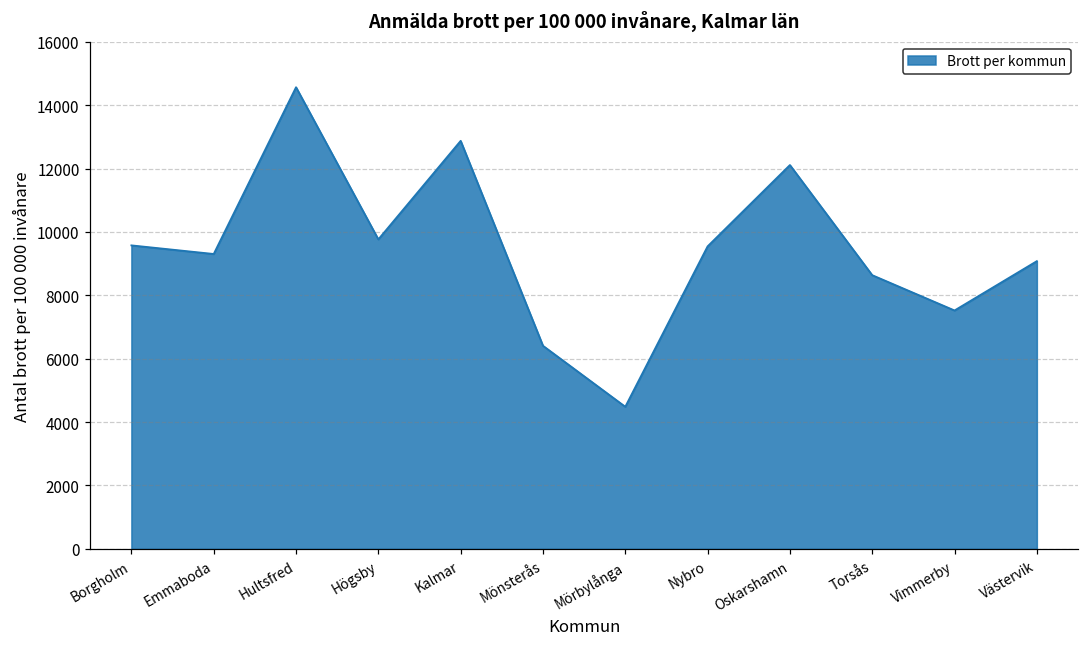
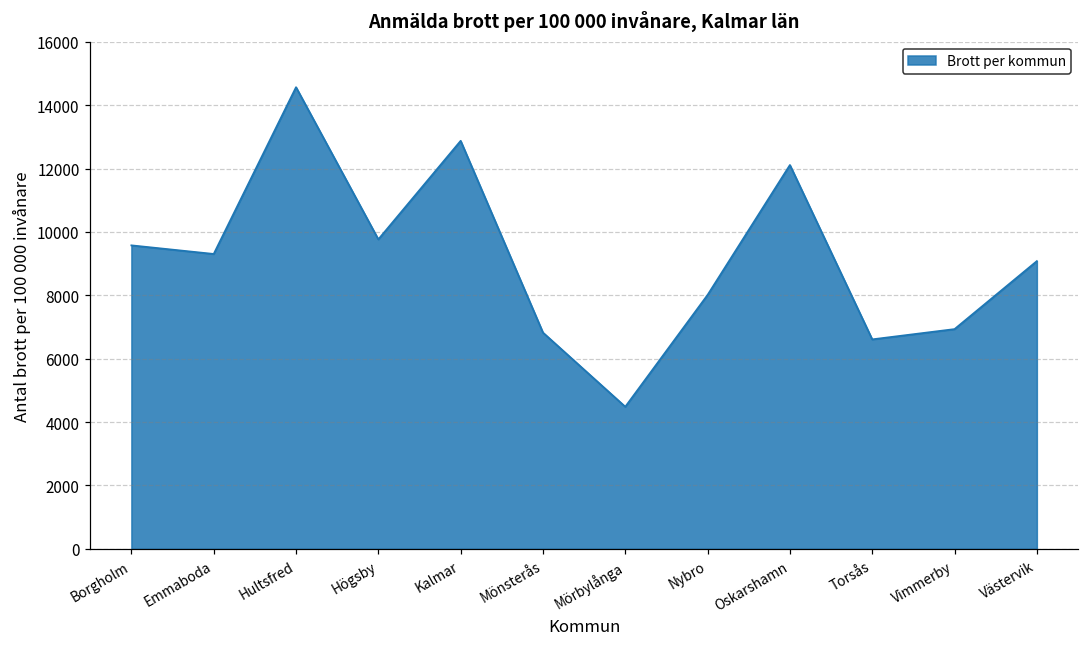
Mönsterås: 6400 -> 6800
Nybro: 9500 -> 8000
Torsås: 8600 -> 6600
Vimmerby: 7500 -> 6900
